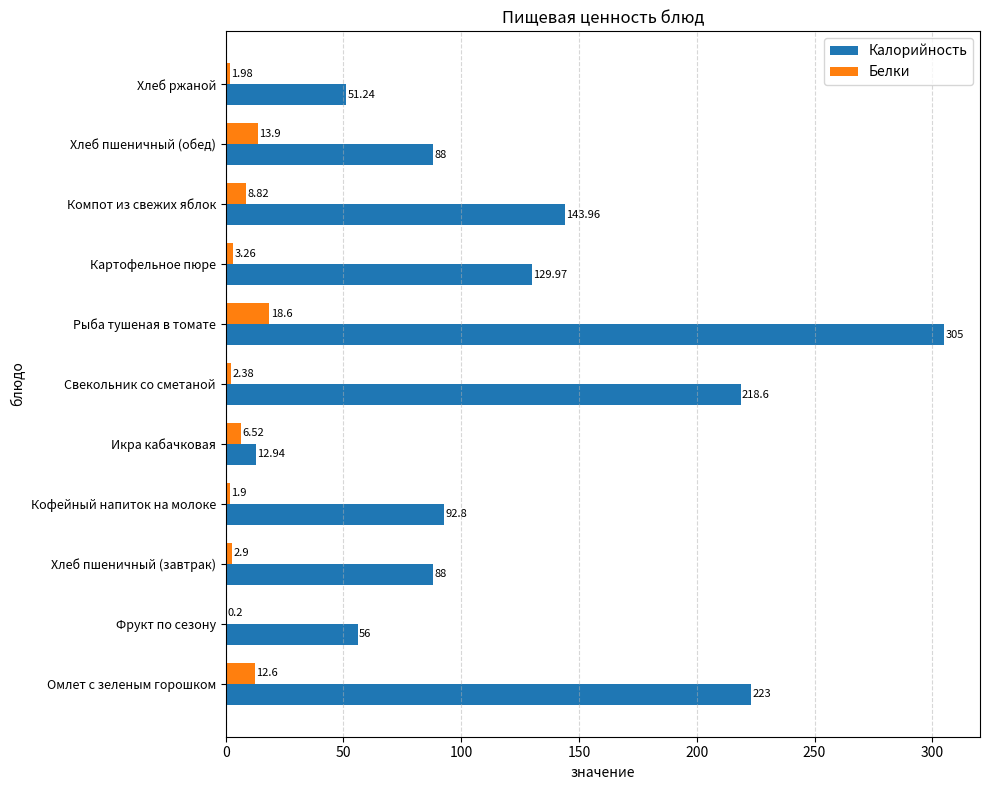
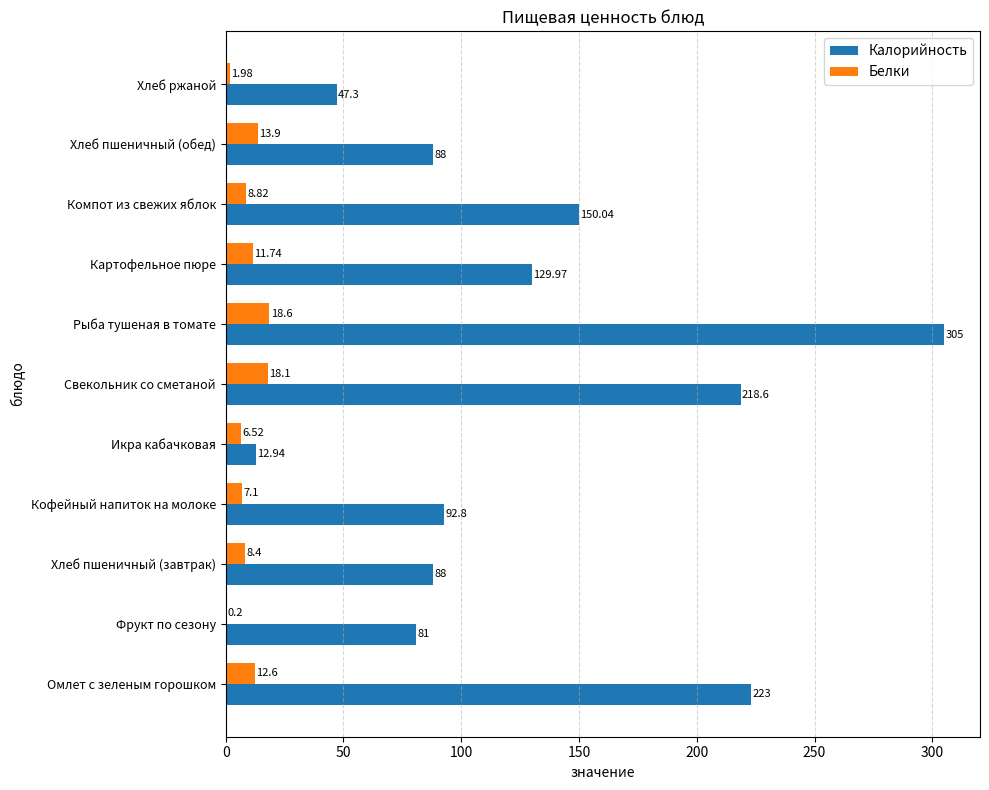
Калорийность, Хлеб ржаной: 51.24 -> 47.3
Калорийность, Компот из свежих яблок: 143.96 -> 150.04
Белки, Картофельное пюре: 3.26 -> 11.74
Белки, Свекольник со сметаной: 2.38 -> 18.1
Белки, Кофейный напиток на молоке: 1.9 -> 7.1
Белки, Хлеб пшеничный (завтрак): 2.9 -> 8.4
Калорийность, Фрукт по сезону: 56 -> 81
